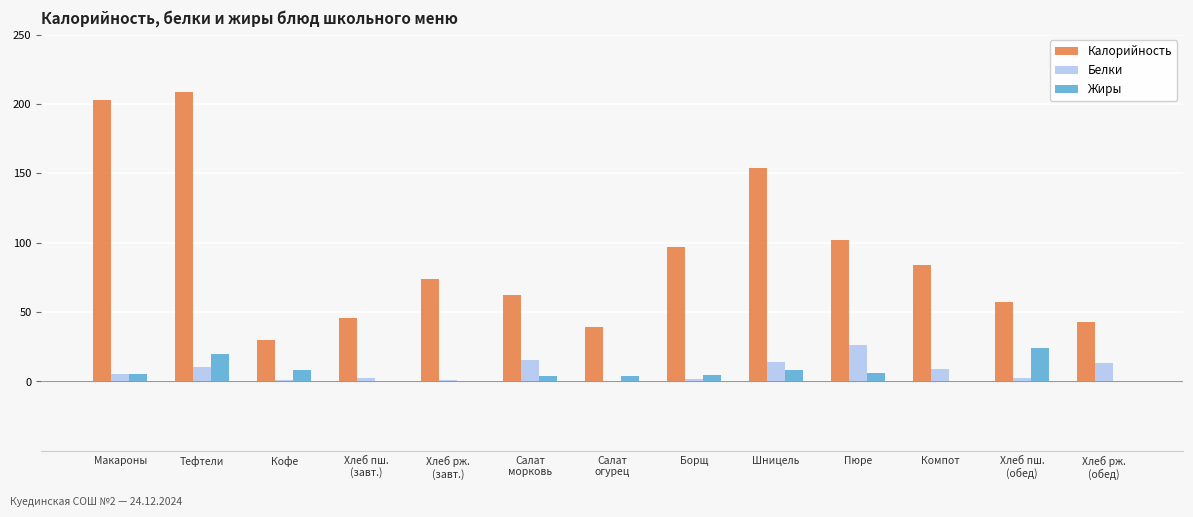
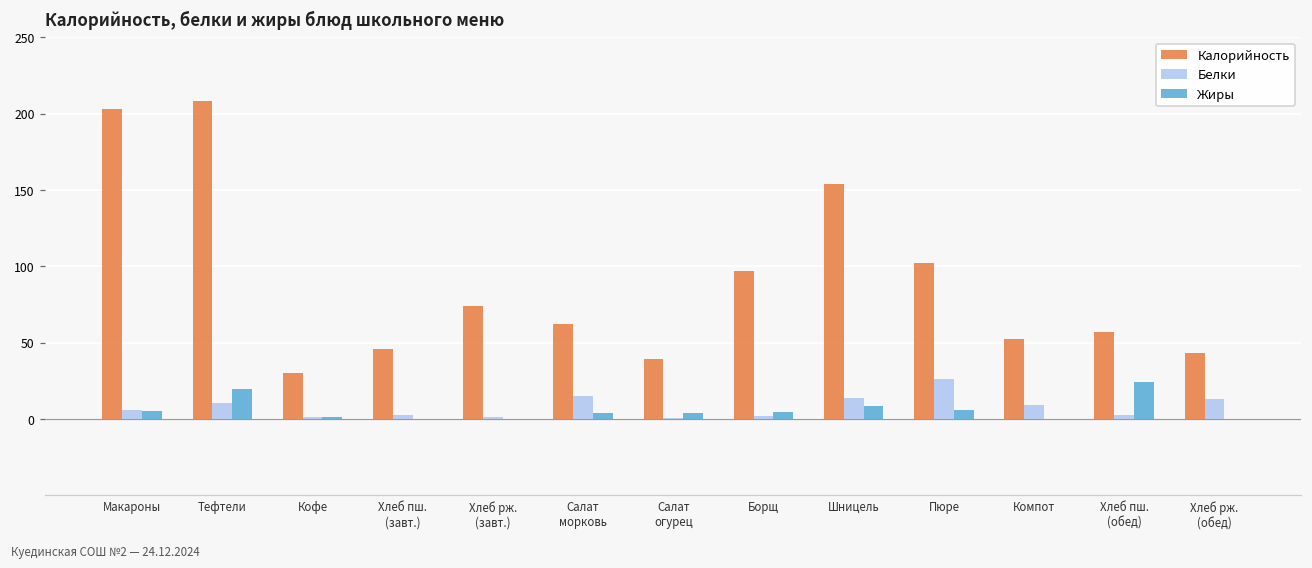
Жиры, Кофе: 8 -> 1
Калорийность, Компот: 84 -> 52
